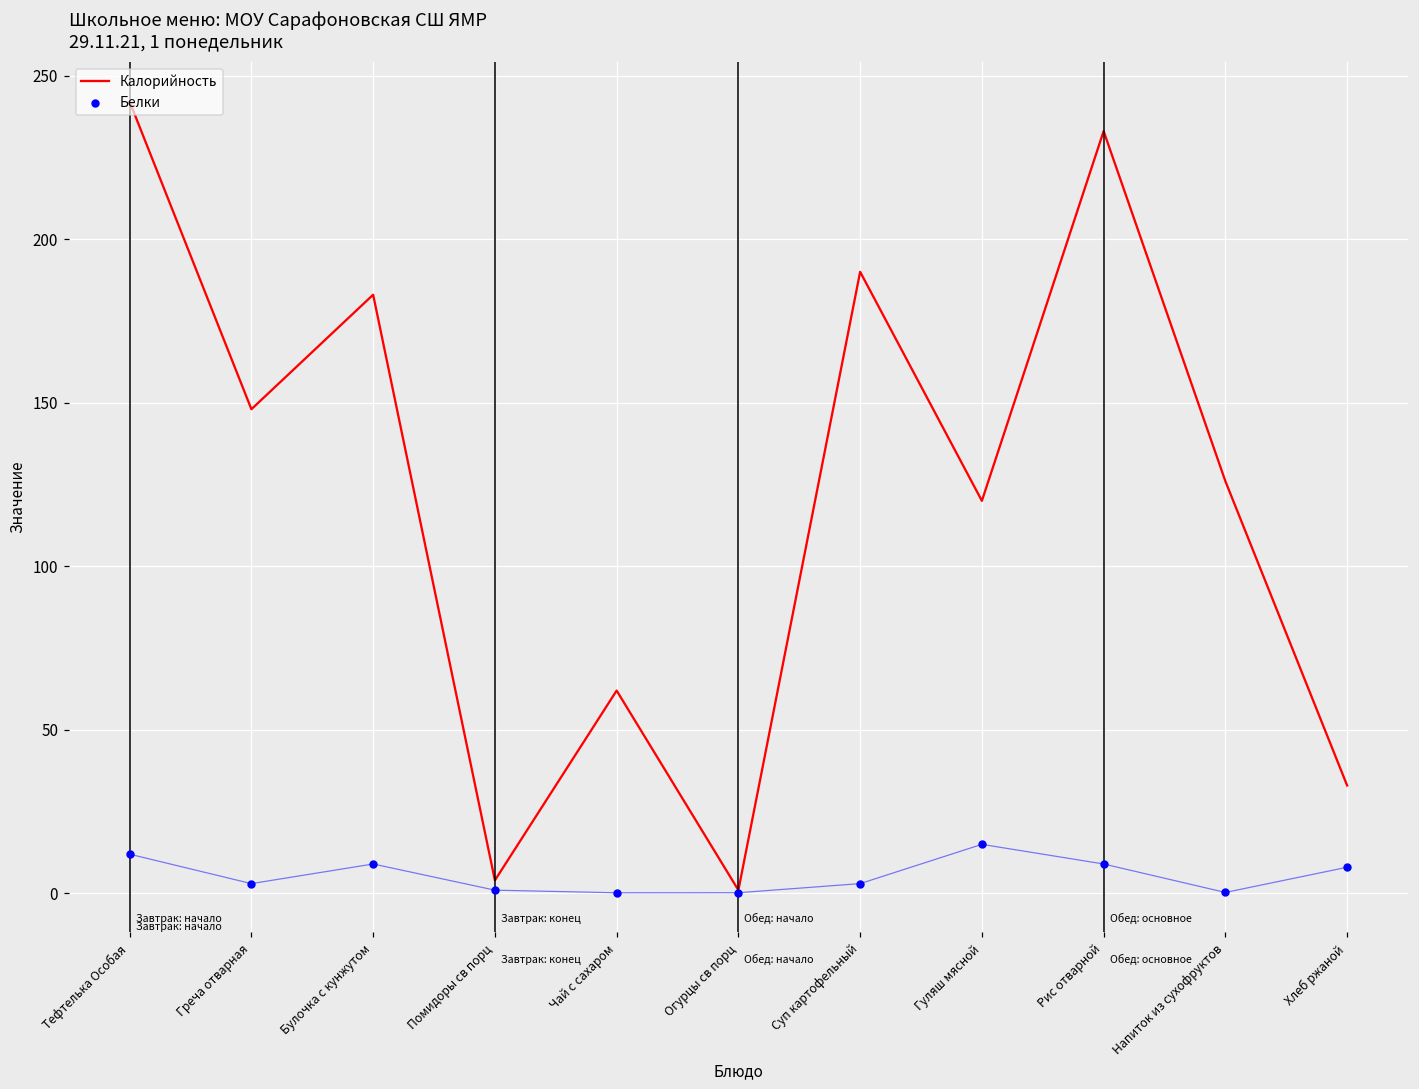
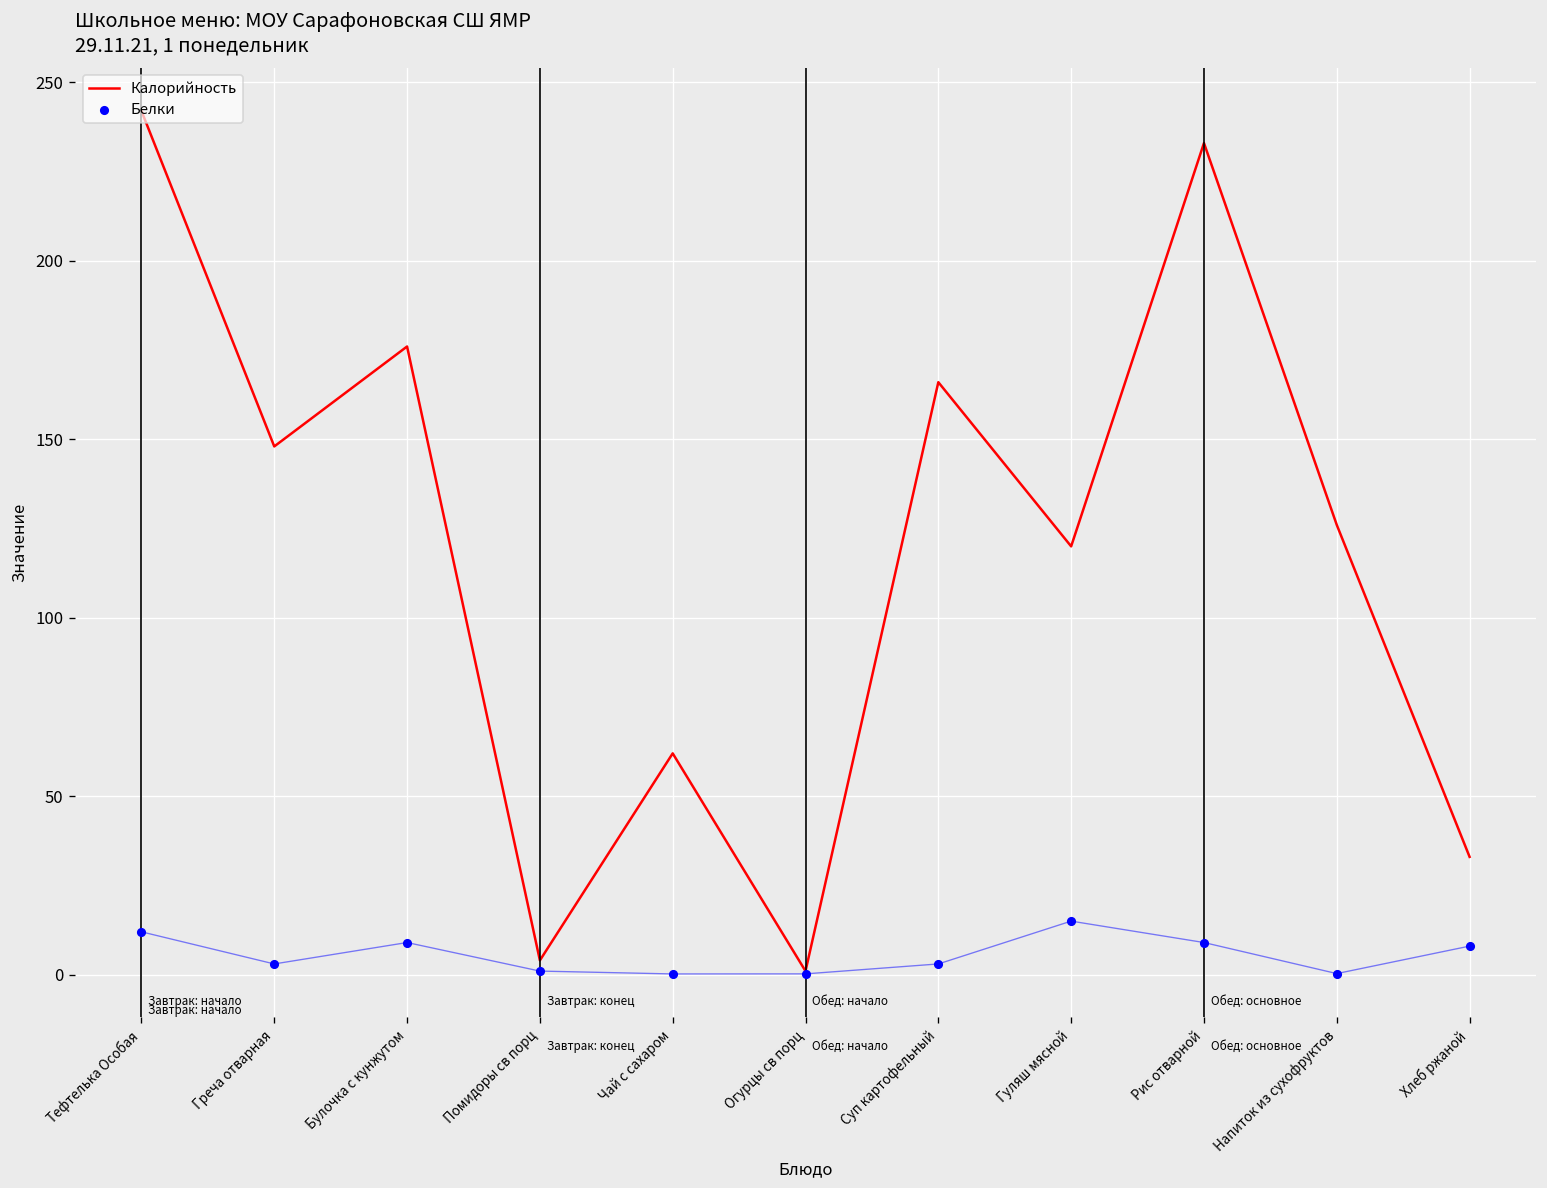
Калорийность, Булочка с кунжутом: 183 -> 176
Калорийность, Суп картофельный: 190 -> 166
